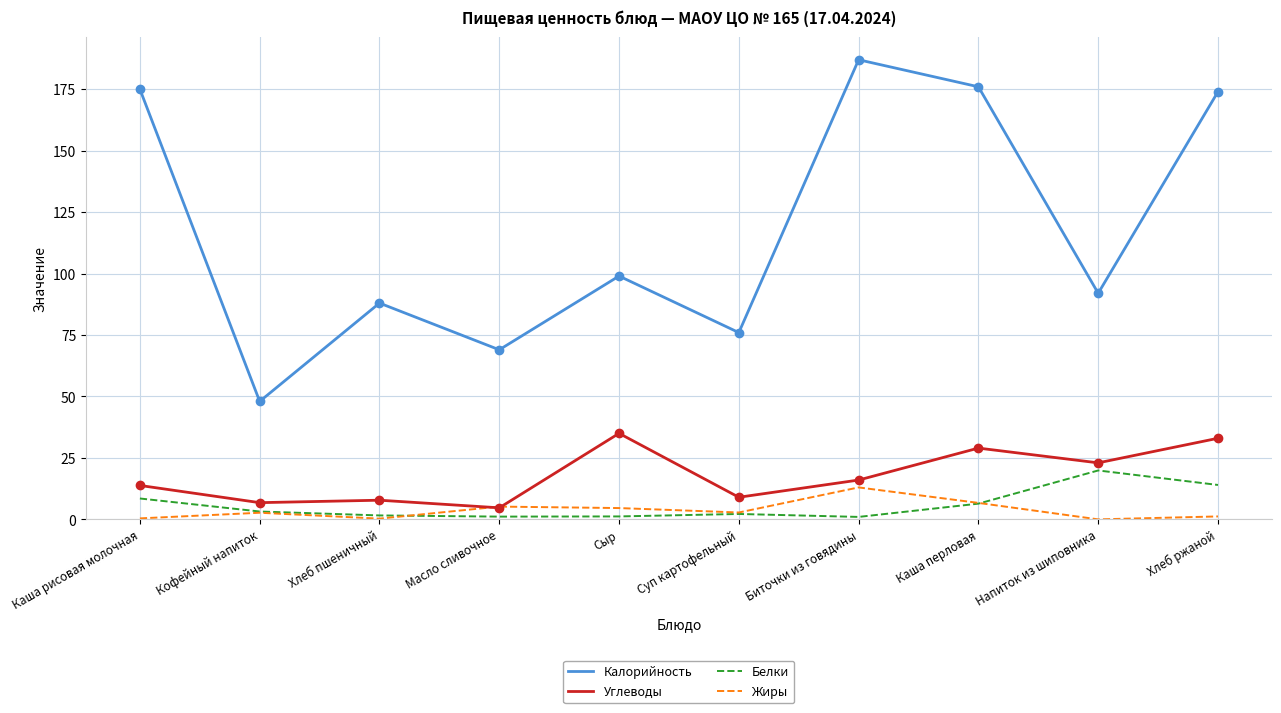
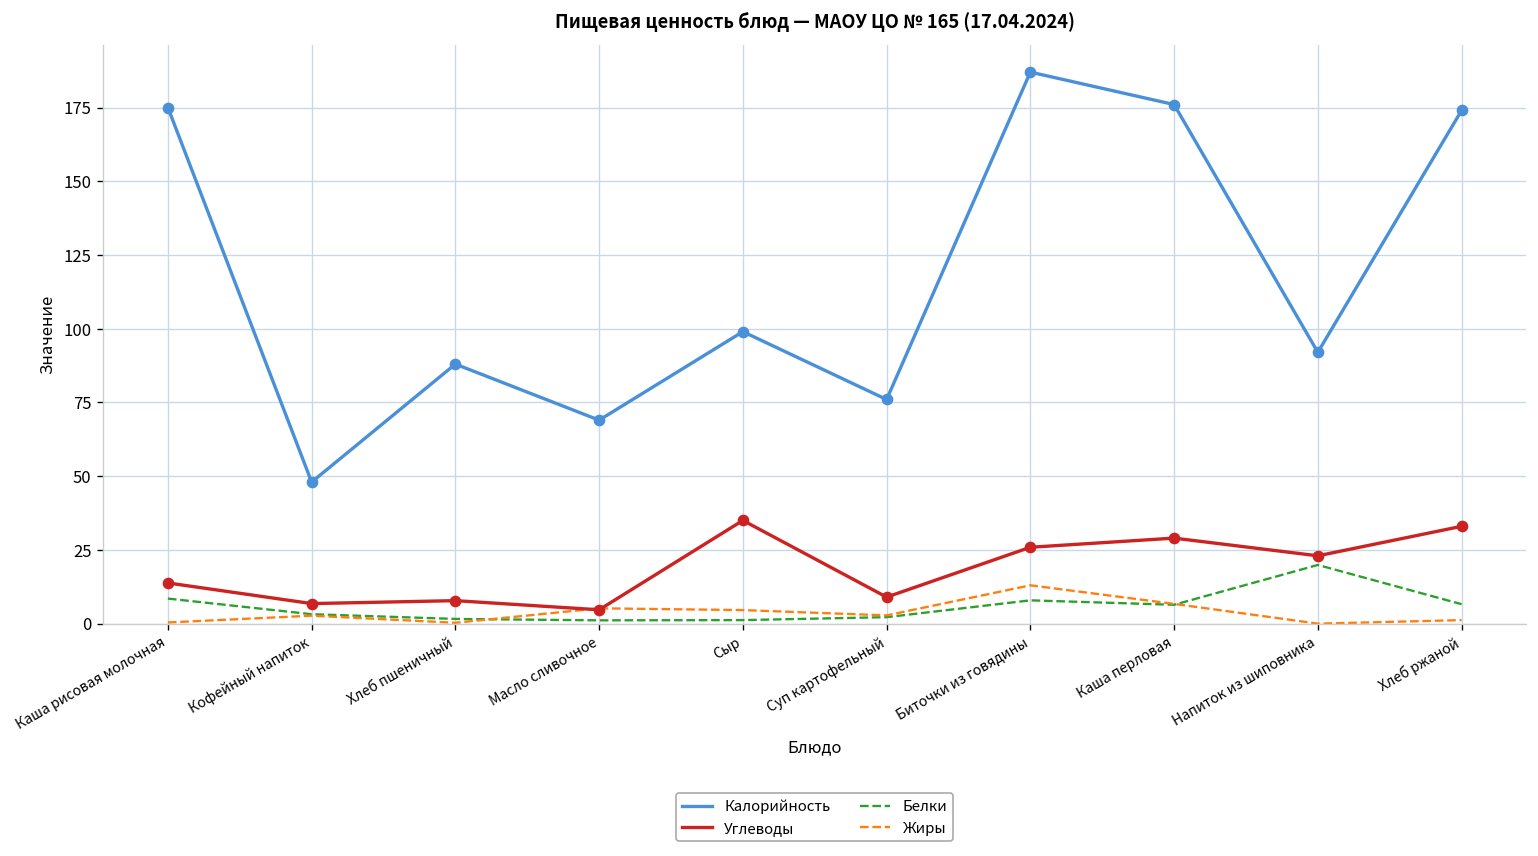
Углеводы, Биточки из говядины: 16 -> 26
Белки, Биточки из говядины: 1 -> 8
Белки, Хлеб ржаной: 14 -> 7
